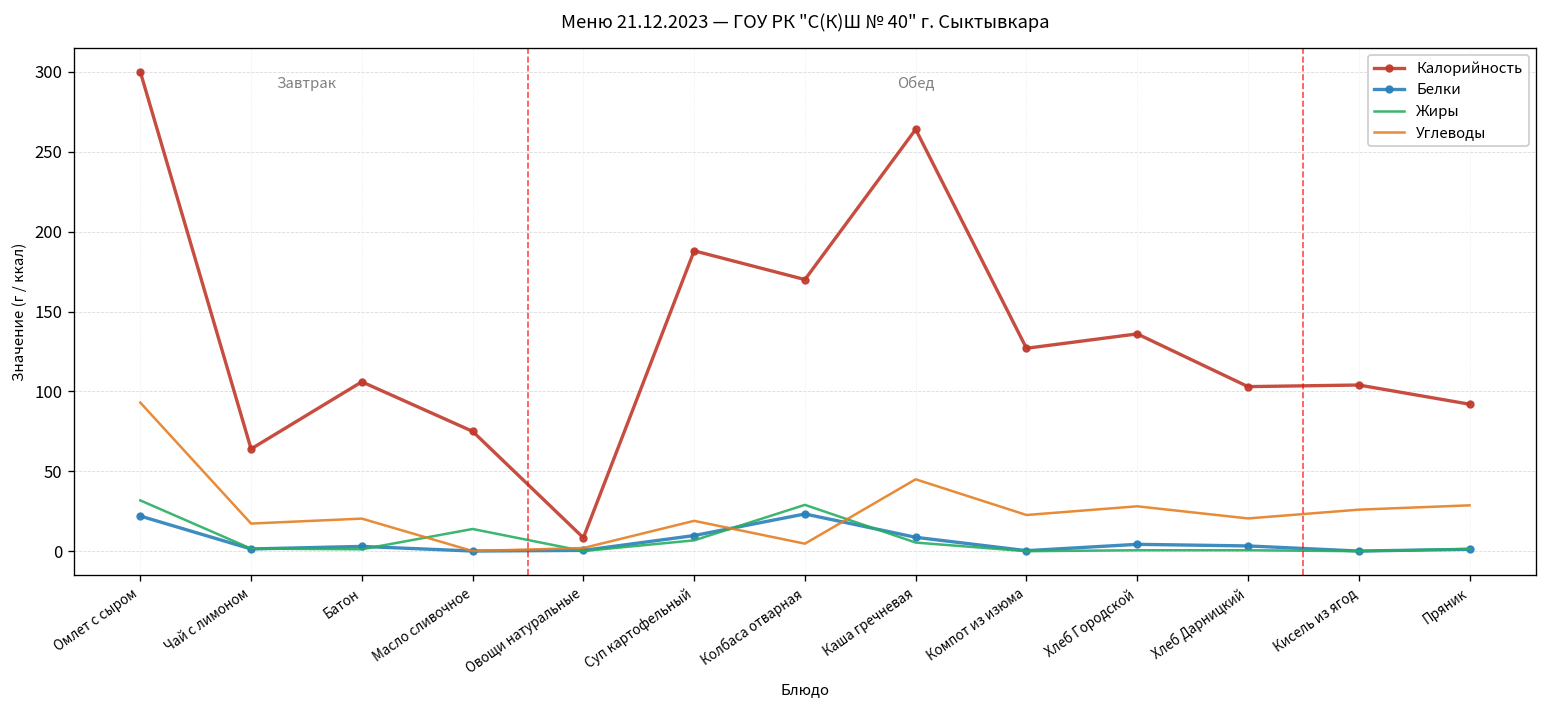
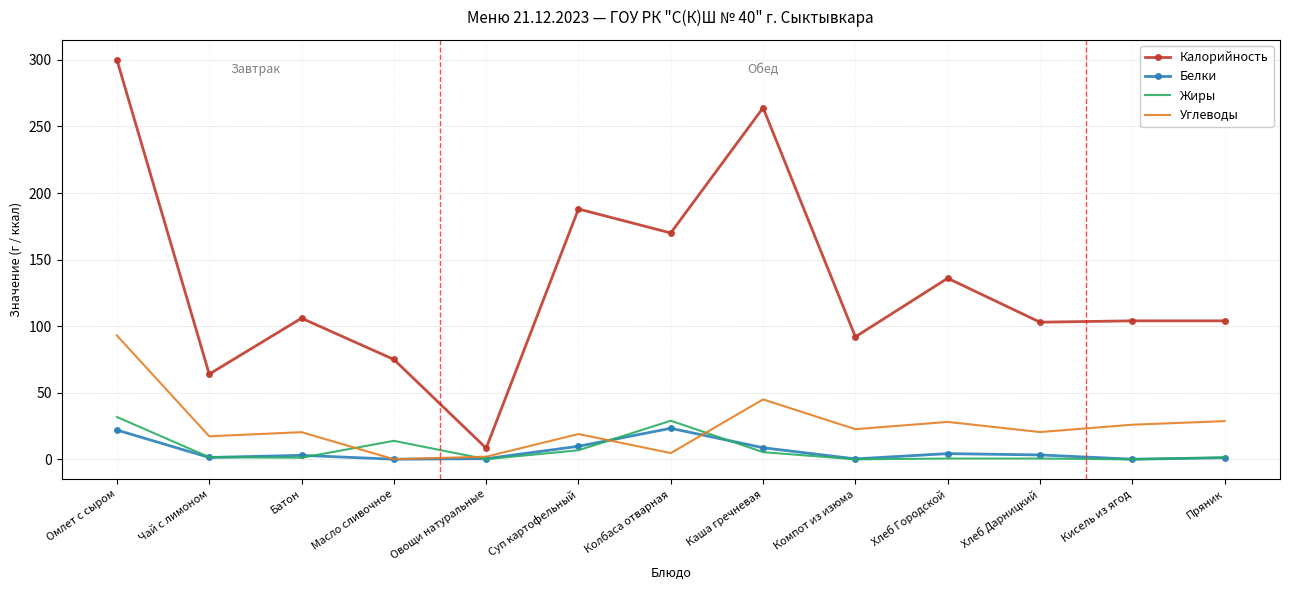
Калорийность, Компот из изюма: 127 -> 92
Калорийность, Пряник: 92 -> 104
